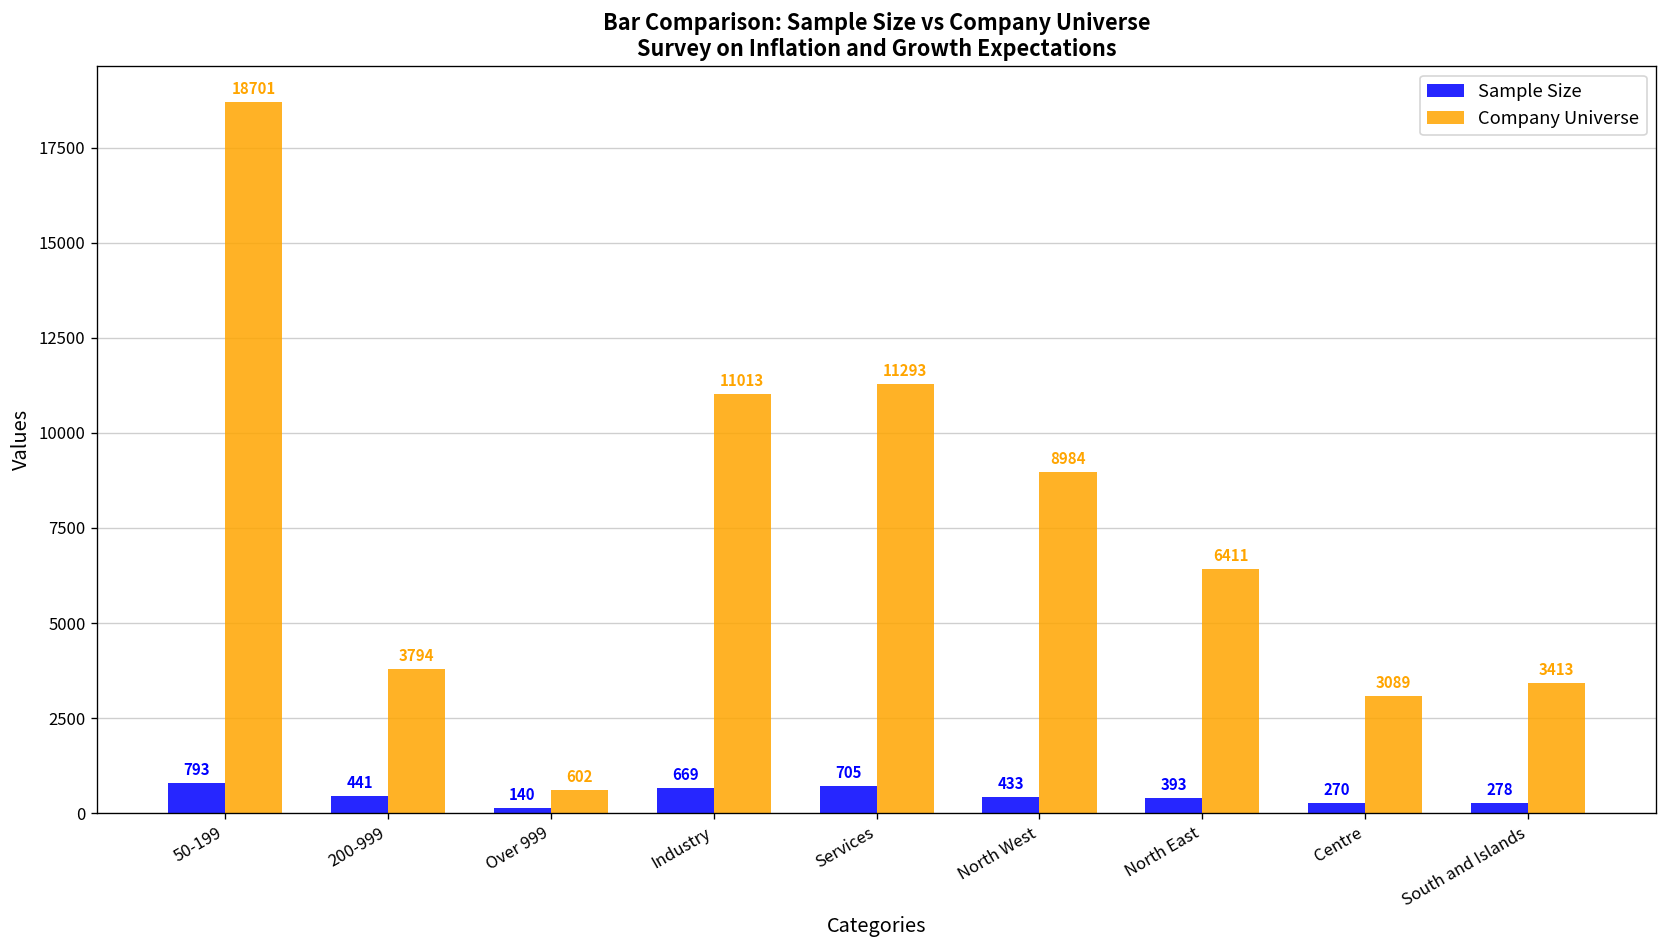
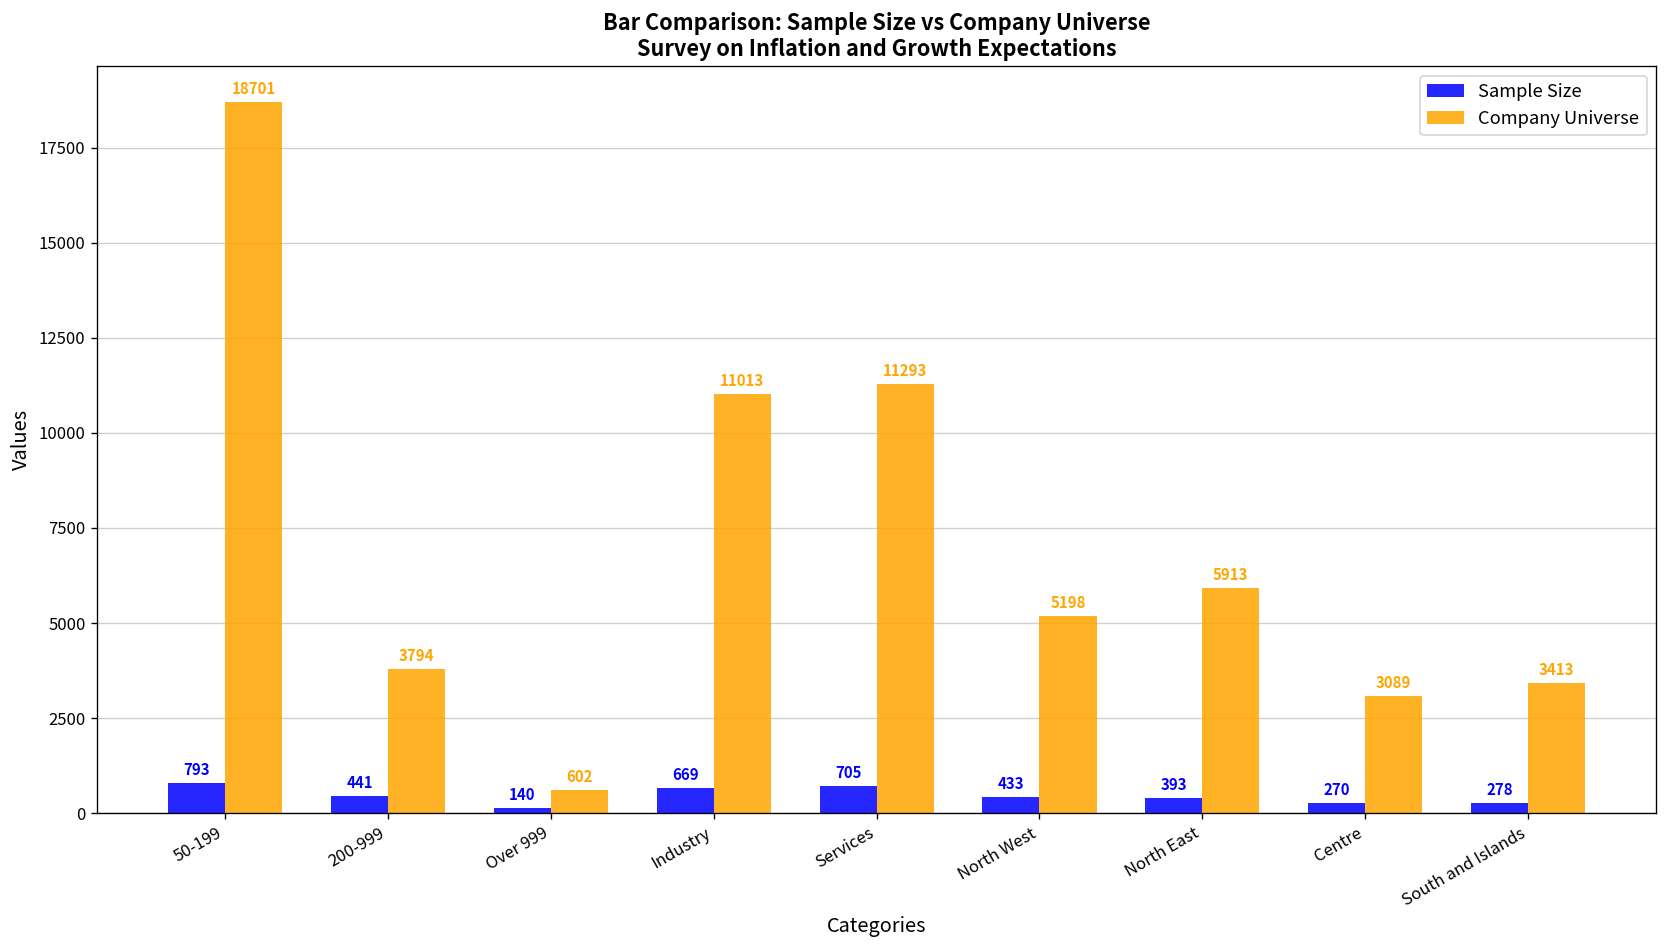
Company Universe, North West: 8984 -> 5198
Company Universe, North East: 6411 -> 5913
